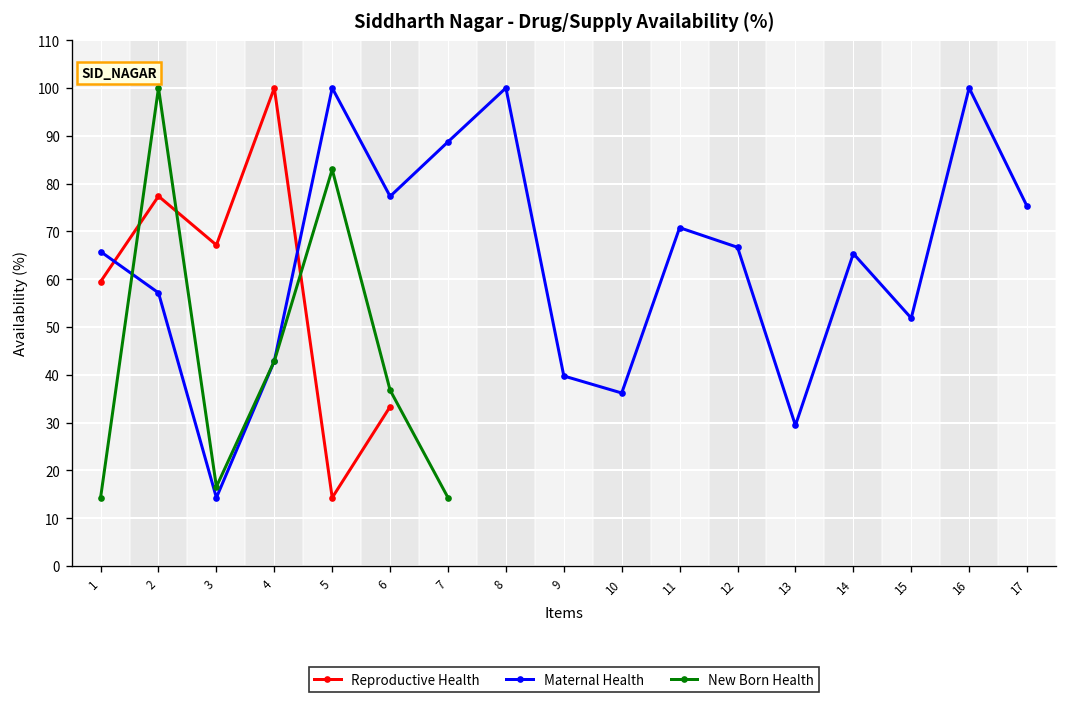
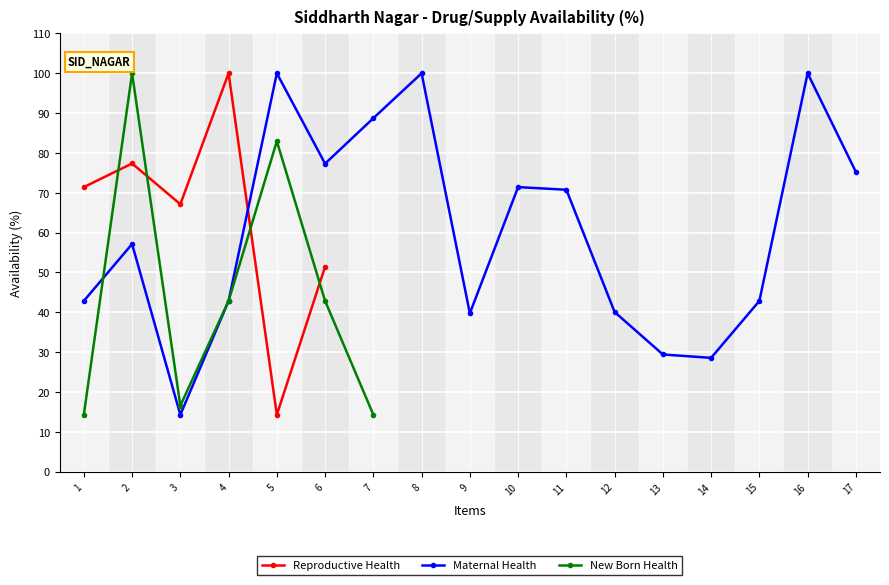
Reproductive Health, 1: 59 -> 71
Maternal Health, 1: 66 -> 43
Reproductive Health, 6: 33 -> 51
New Born Health, 6: 37 -> 43
Maternal Health, 10: 36 -> 71
Maternal Health, 12: 67 -> 40
Maternal Health, 14: 65 -> 29
Maternal Health, 15: 52 -> 43
